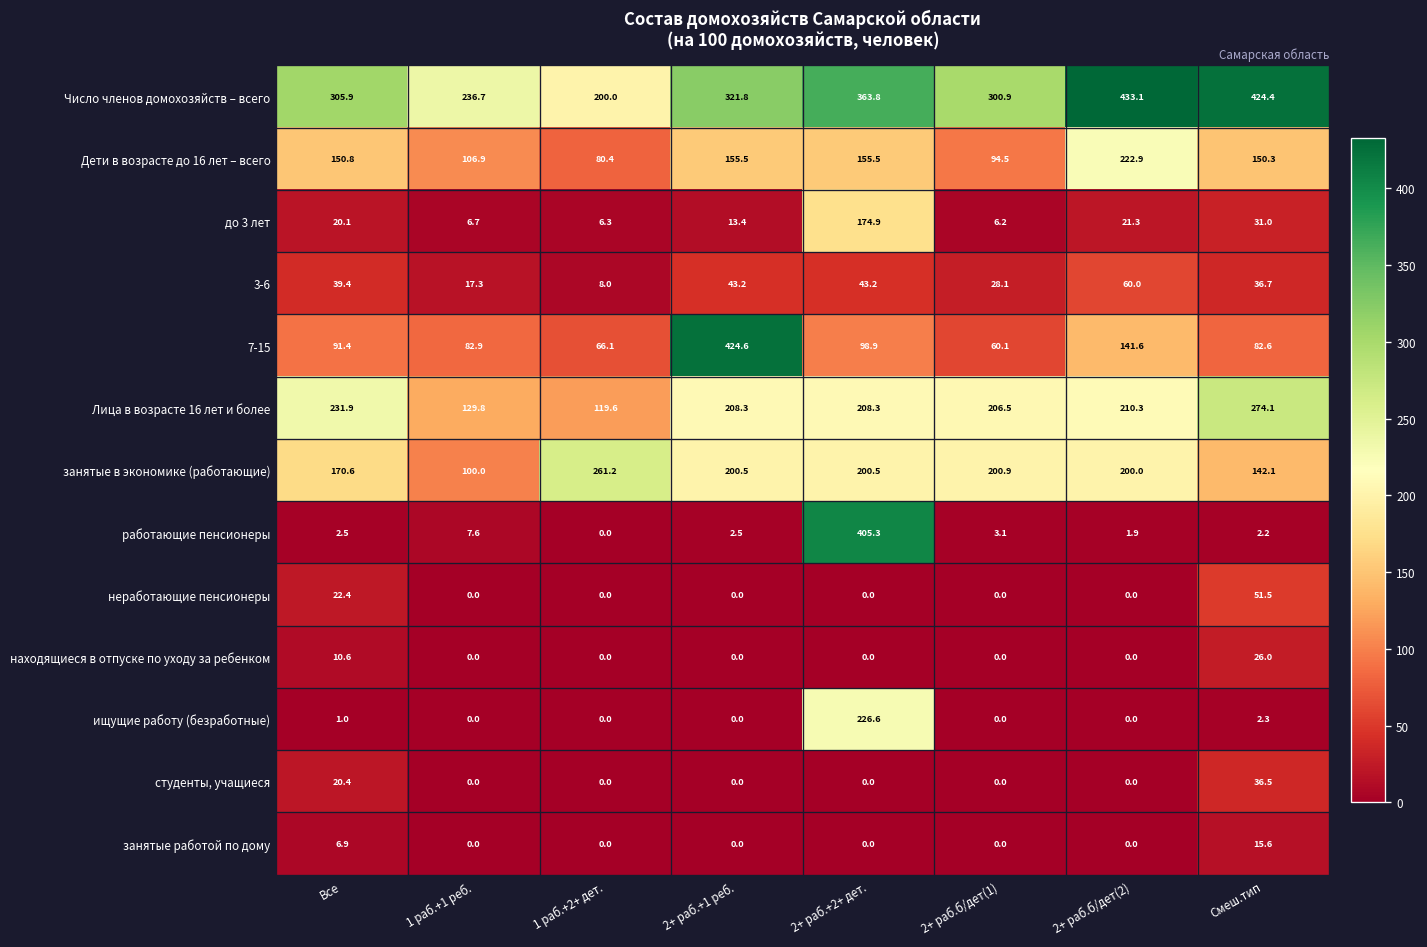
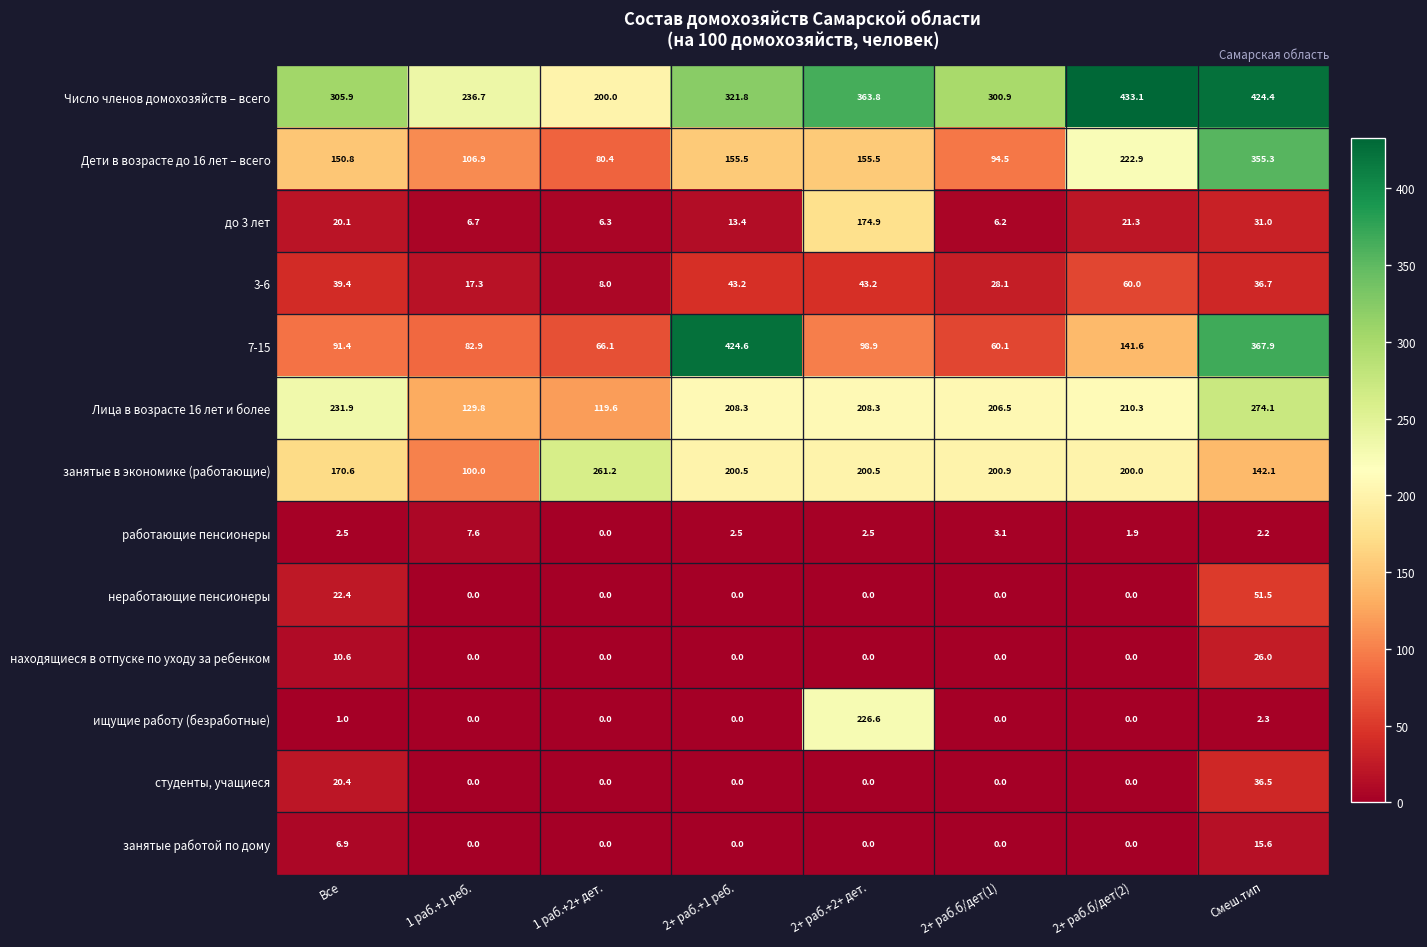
Дети в возрасте до 16 лет – всего, Смеш.тип: 150.3 -> 355.3
7-15, Смеш.тип: 82.6 -> 367.9
работающие пенсионеры, 2+ раб.+2+ дет.: 405.3 -> 2.5
